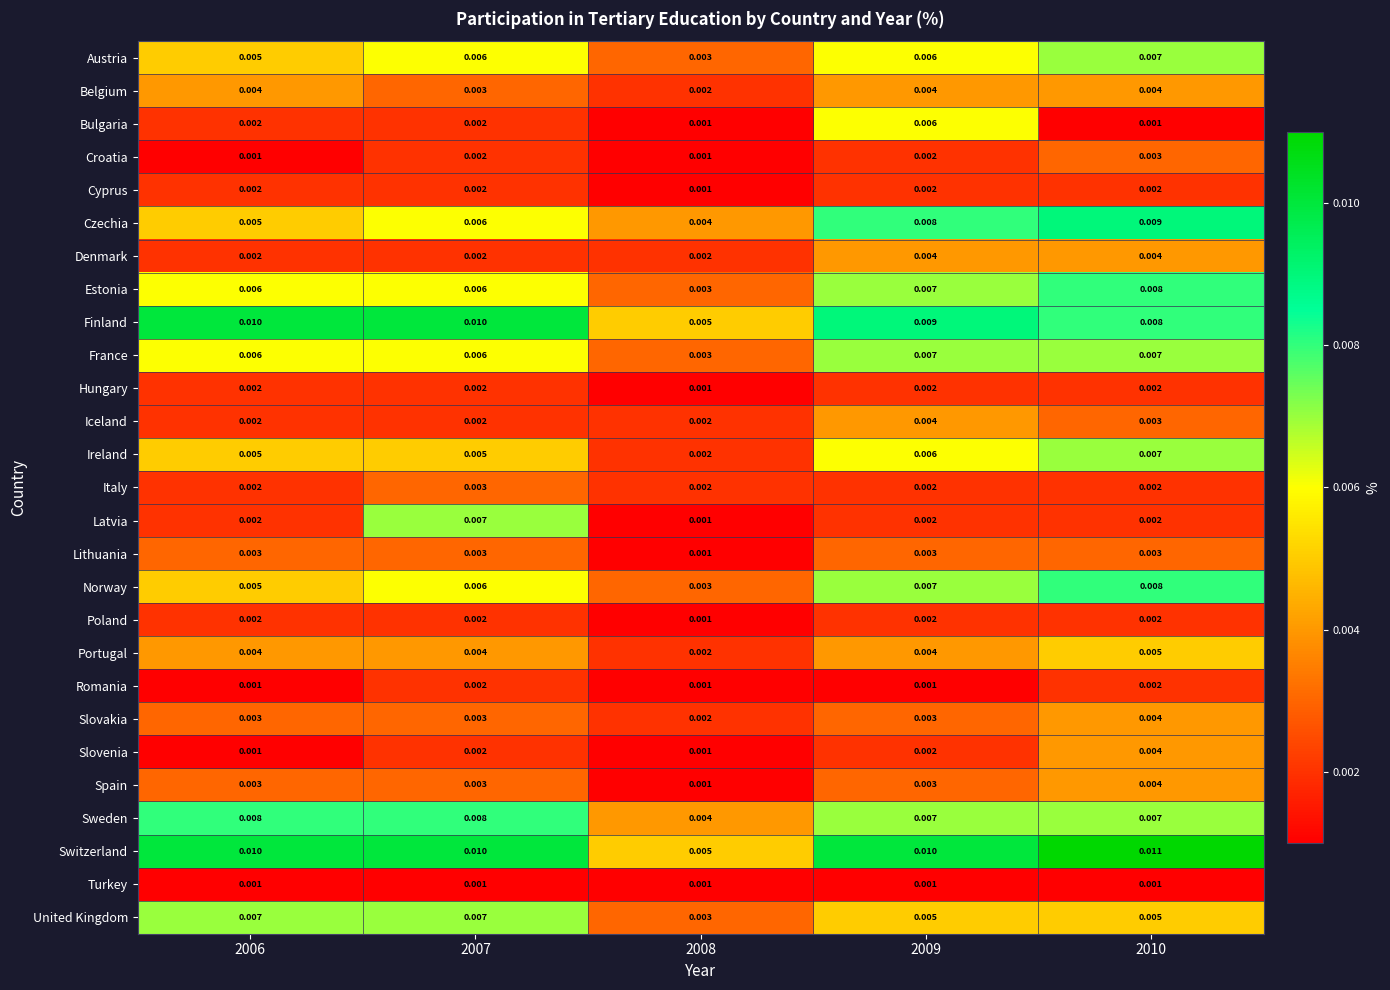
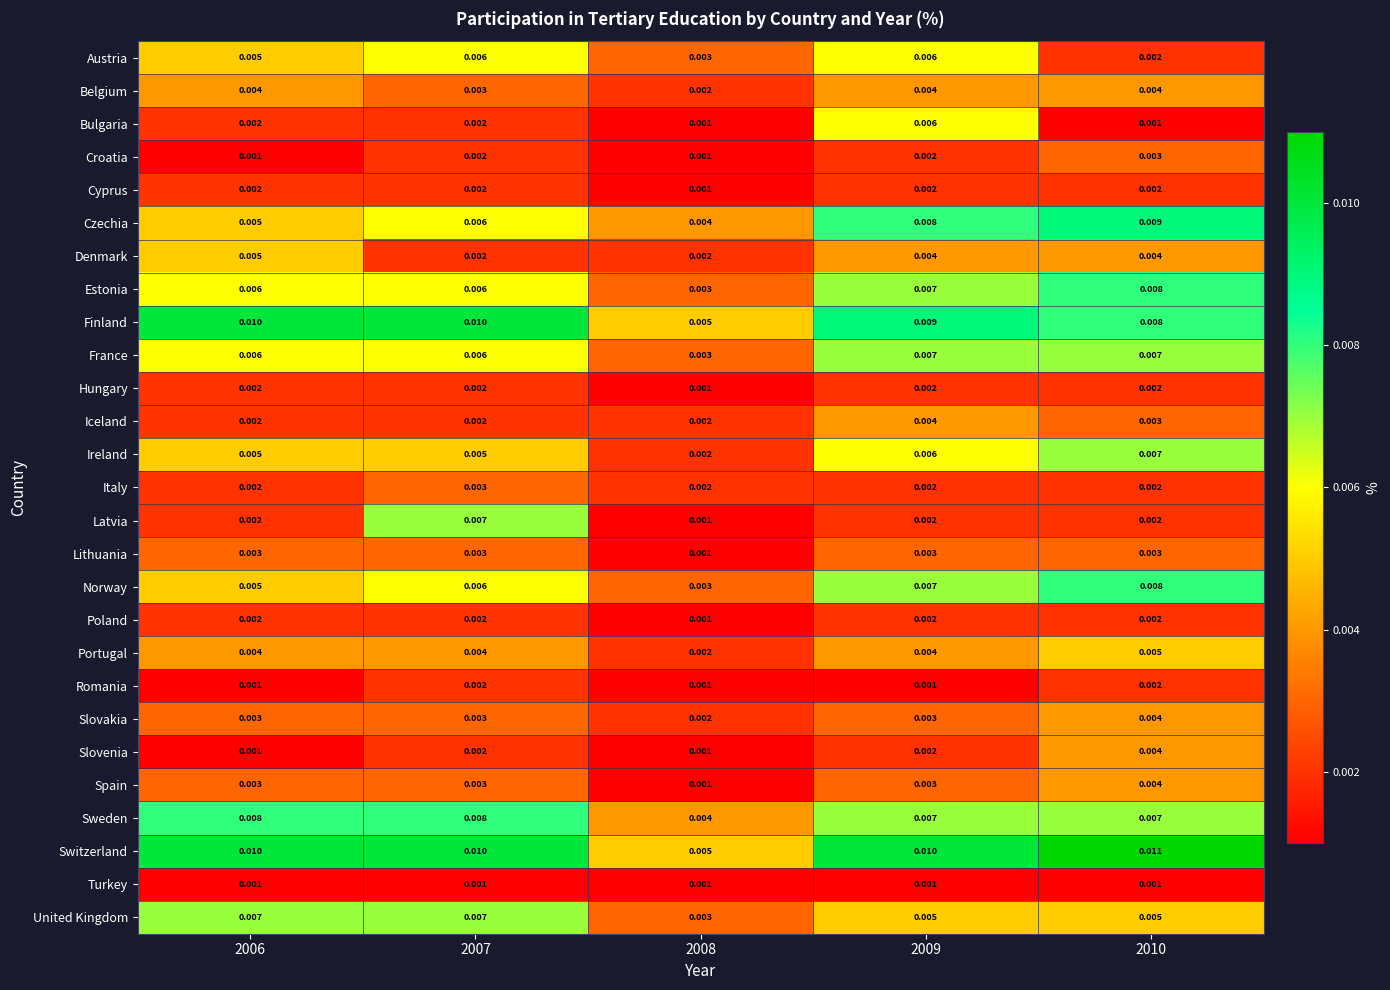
Austria, 2010: 0.007 -> 0.002
Denmark, 2006: 0.002 -> 0.005
